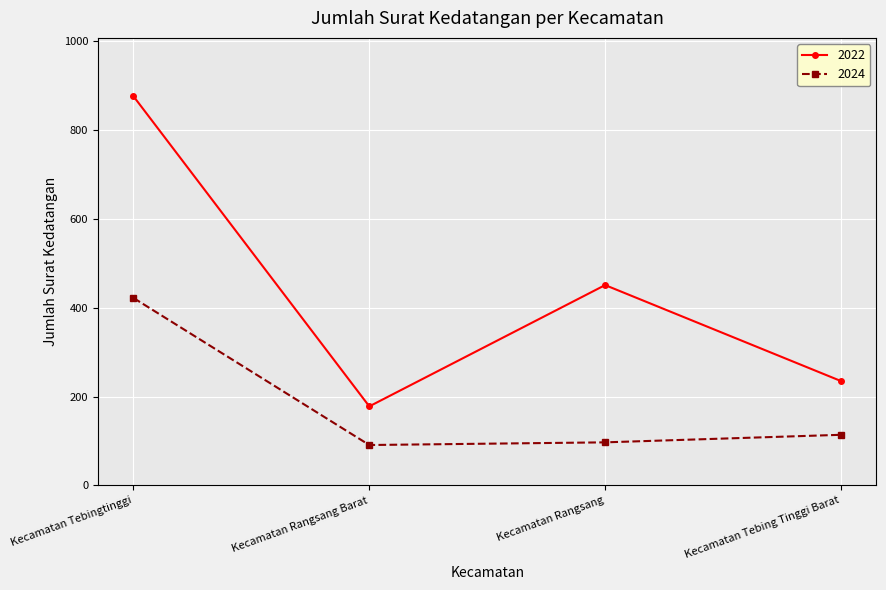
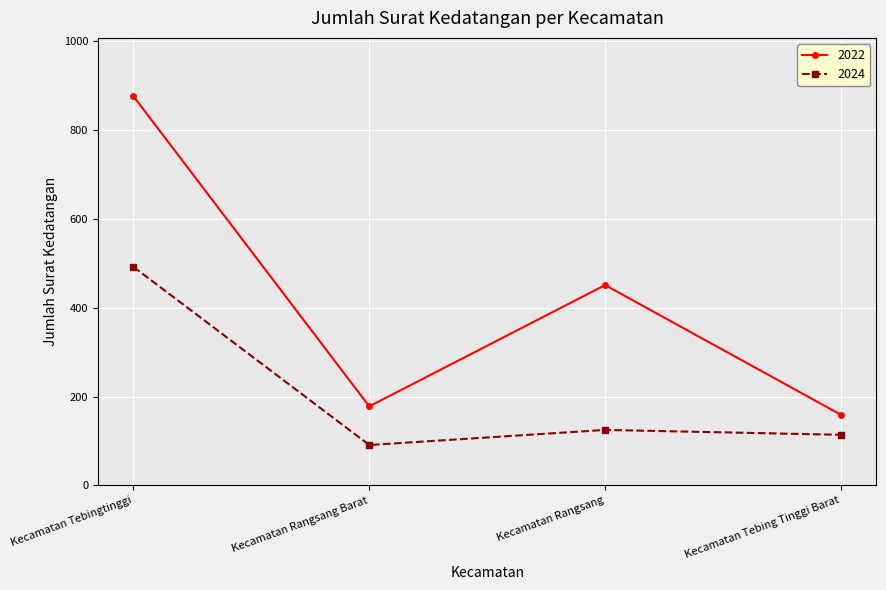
2024, Kecamatan Tebingtinggi: 420 -> 490
2024, Kecamatan Rangsang: 100 -> 130
2022, Kecamatan Tebing Tinggi Barat: 240 -> 160
